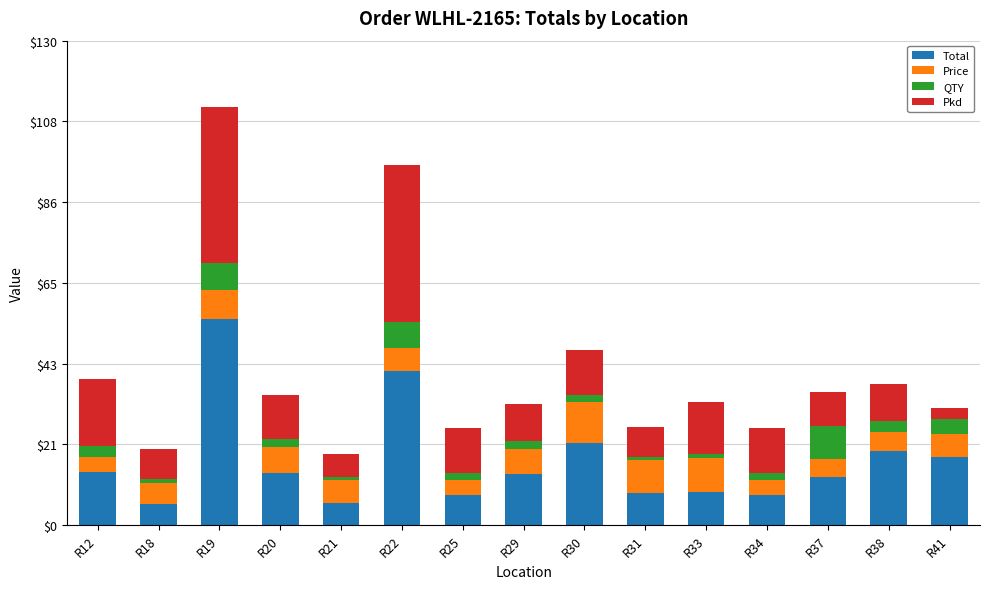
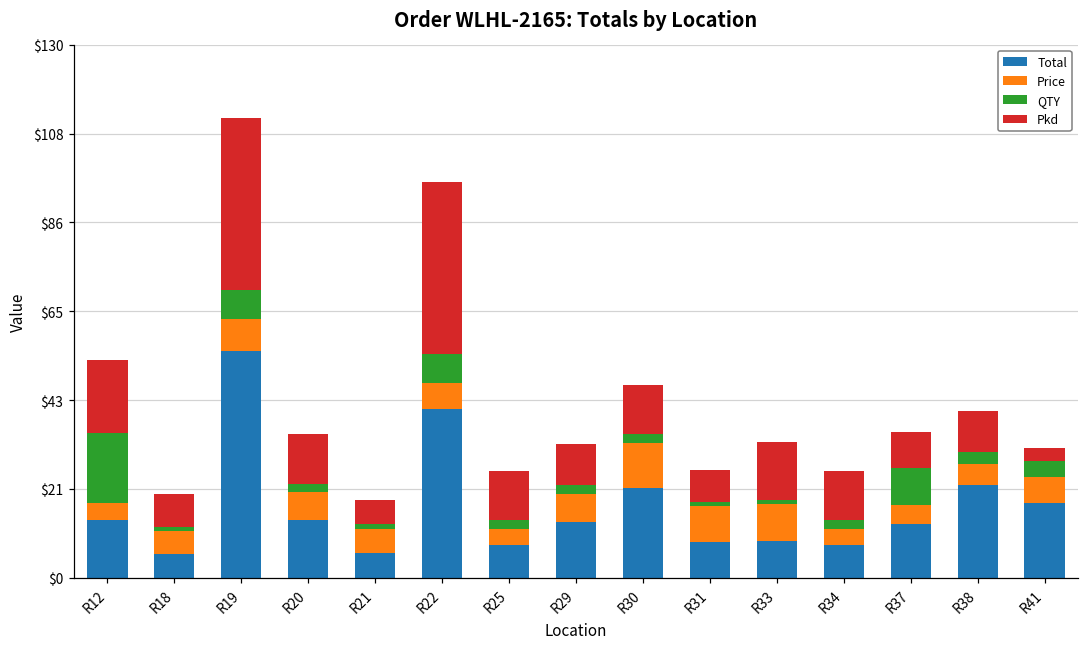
QTY, R12: $3 -> $17
Total, R38: $20 -> $23
